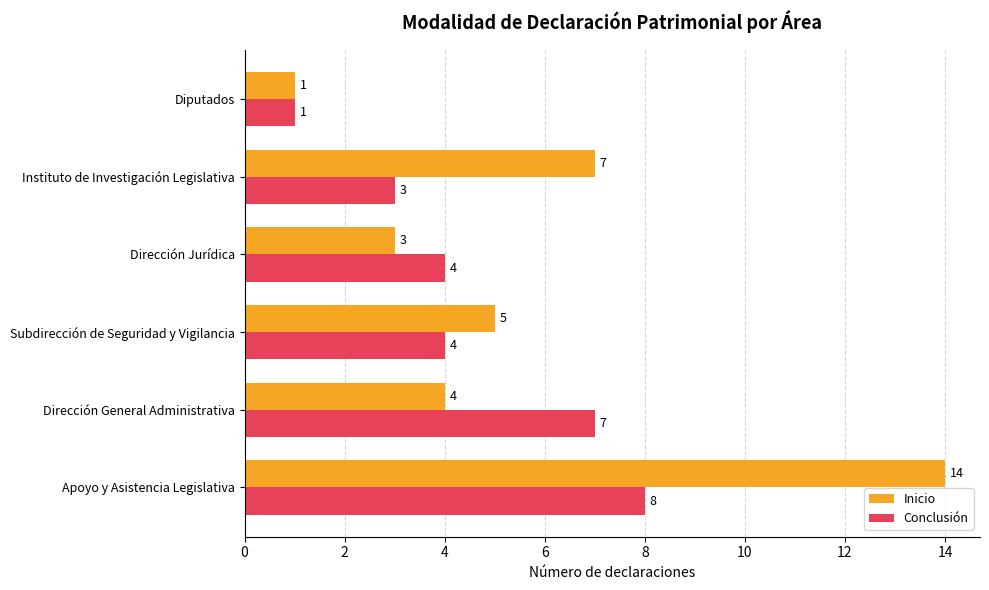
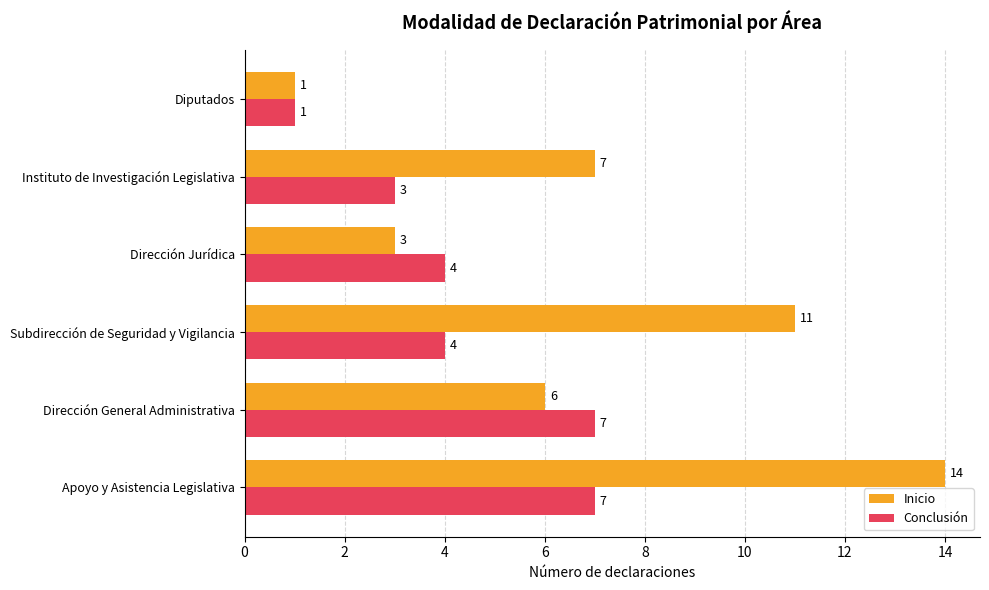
Inicio, Subdirección de Seguridad y Vigilancia: 5 -> 11
Inicio, Dirección General Administrativa: 4 -> 6
Conclusión, Apoyo y Asistencia Legislativa: 8 -> 7
